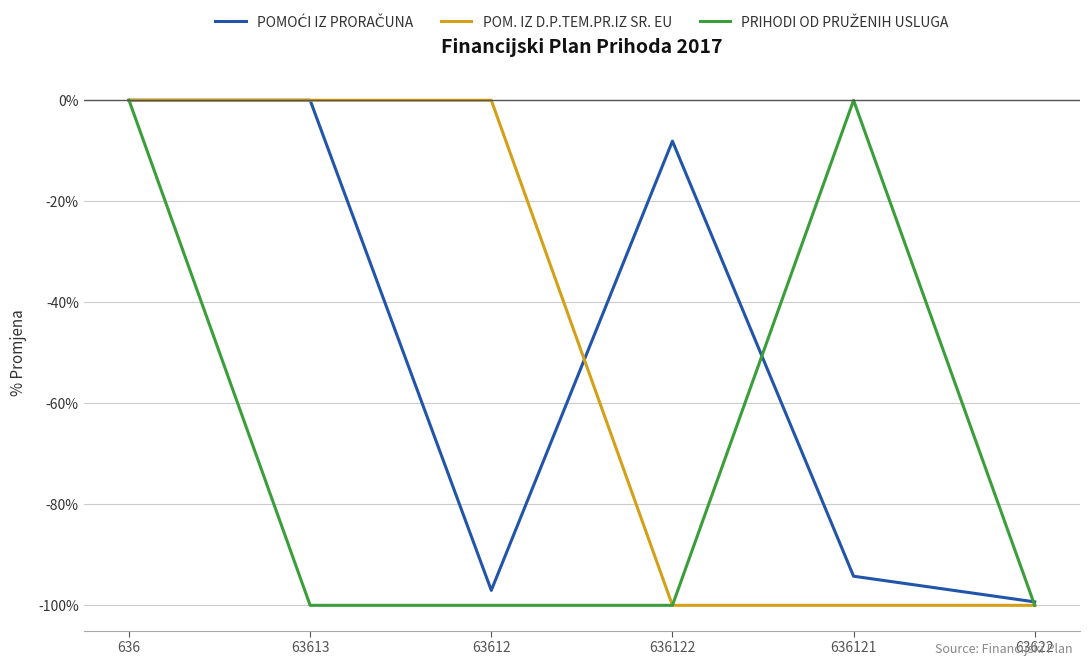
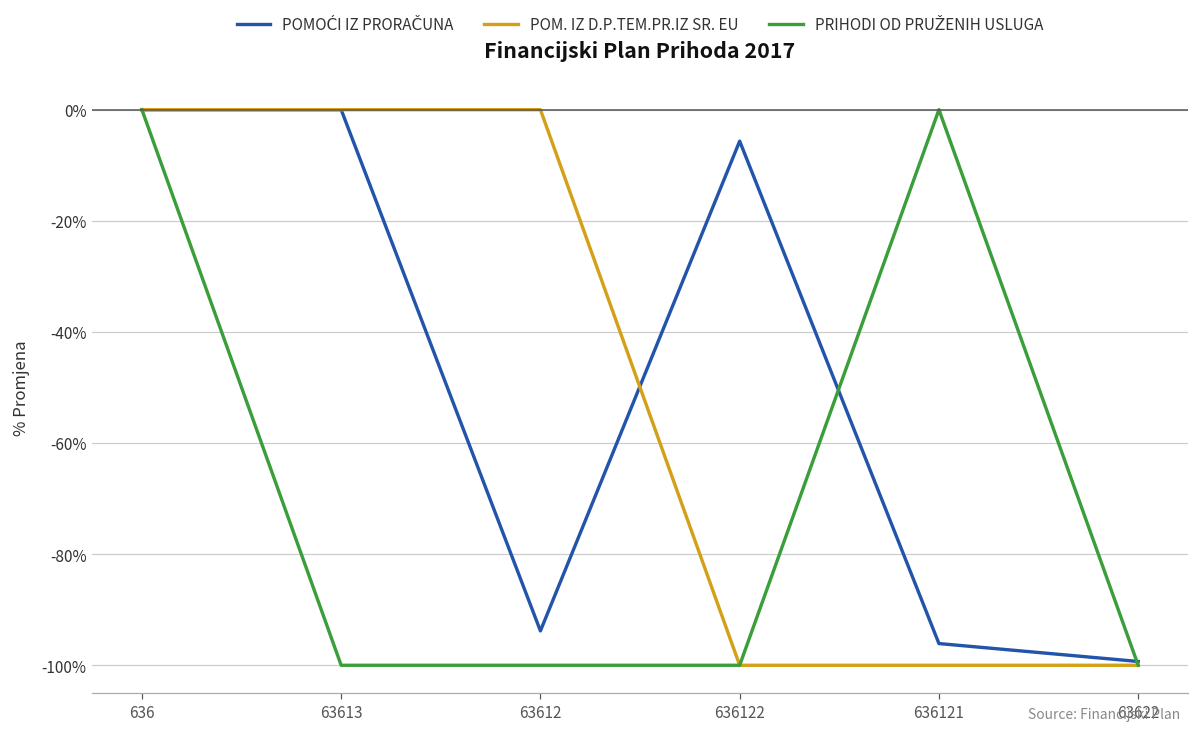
POMOĆI IZ PRORAČUNA, 63612: -97% -> -94%
POMOĆI IZ PRORAČUNA, 636122: -8% -> -6%
POMOĆI IZ PRORAČUNA, 636121: -94% -> -96%
